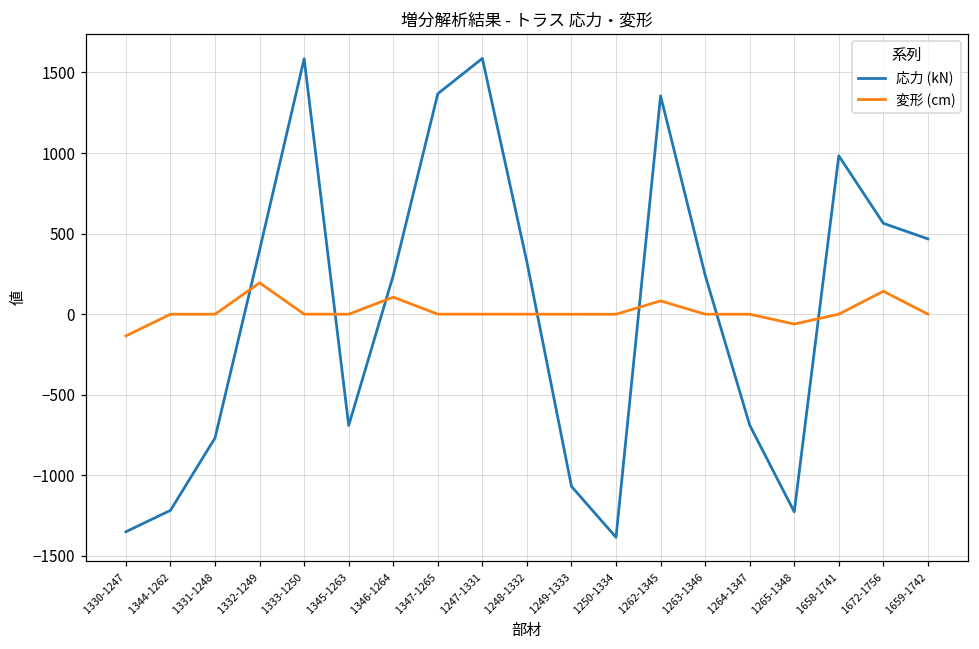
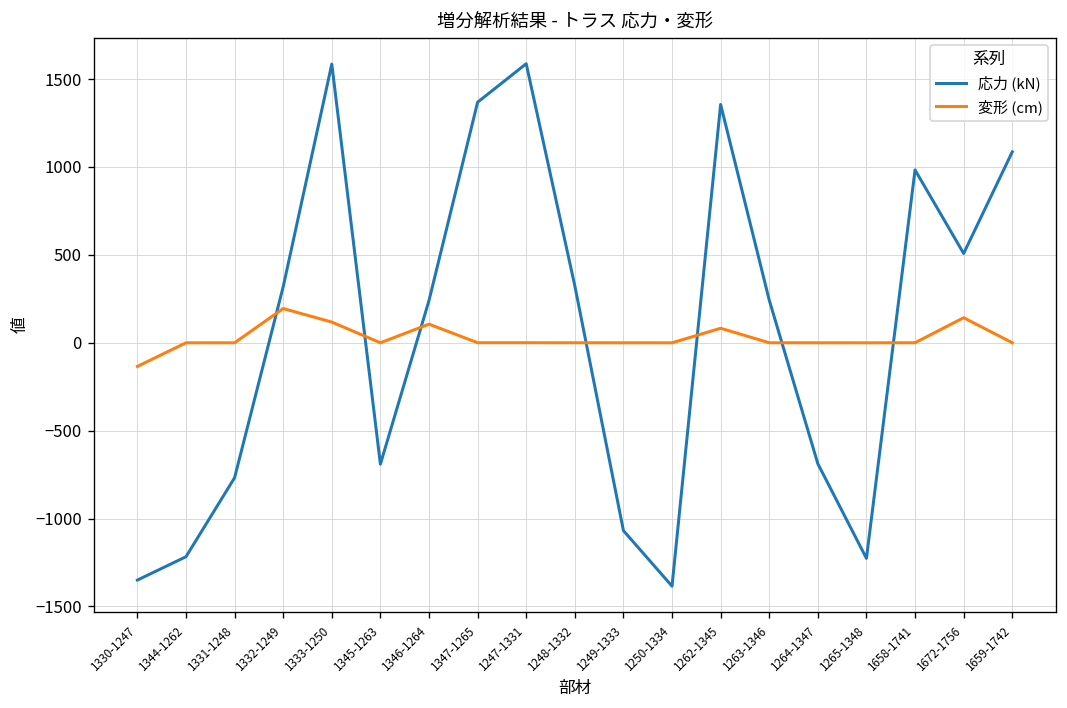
応力 (kN), 1332-1249: 400 -> 320
変形 (cm), 1333-1250: 0 -> 120
変形 (cm), 1265-1348: -60 -> 0
応力 (kN), 1672-1756: 560 -> 510
応力 (kN), 1659-1742: 470 -> 1090
